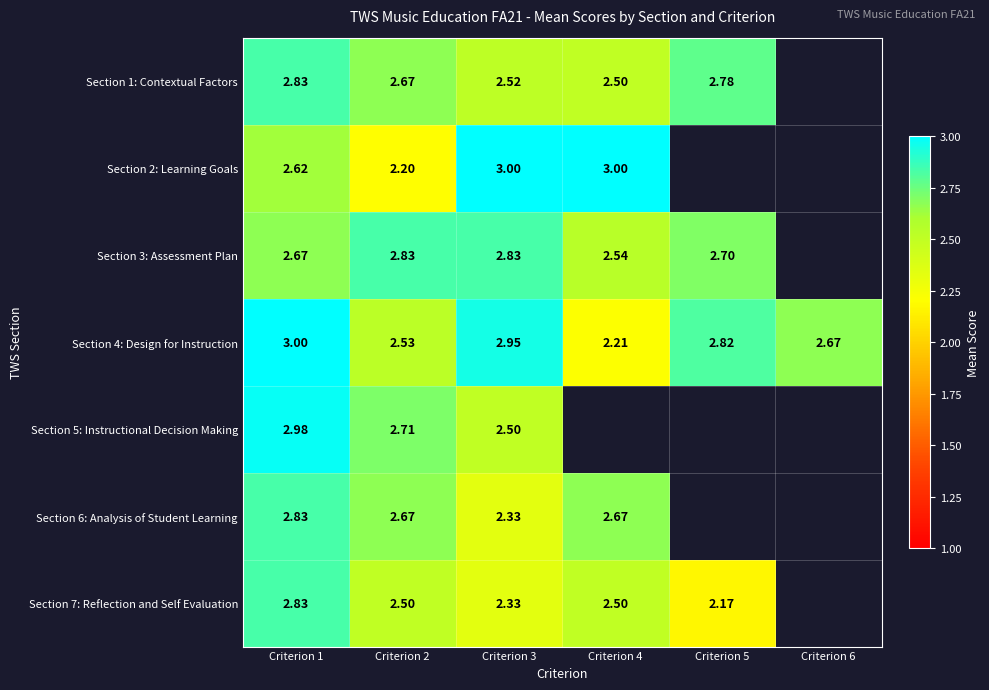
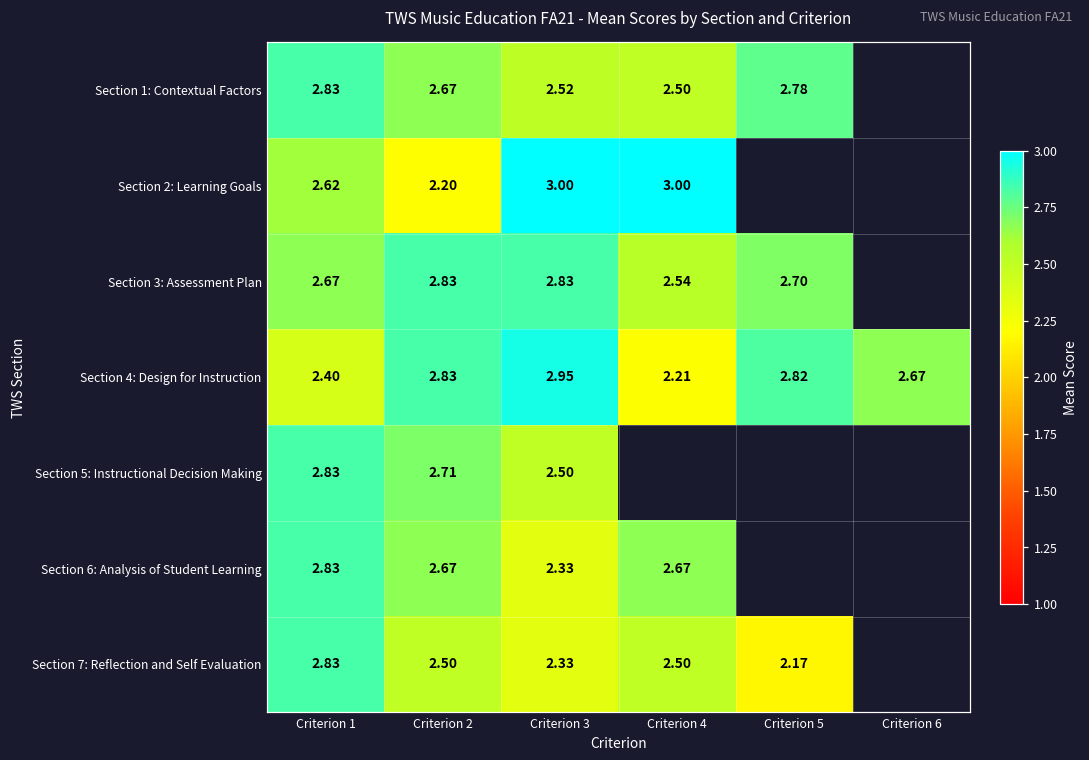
Section 4: Design for Instruction, Criterion 1: 3.00 -> 2.40
Section 4: Design for Instruction, Criterion 2: 2.53 -> 2.83
Section 5: Instructional Decision Making, Criterion 1: 2.98 -> 2.83
